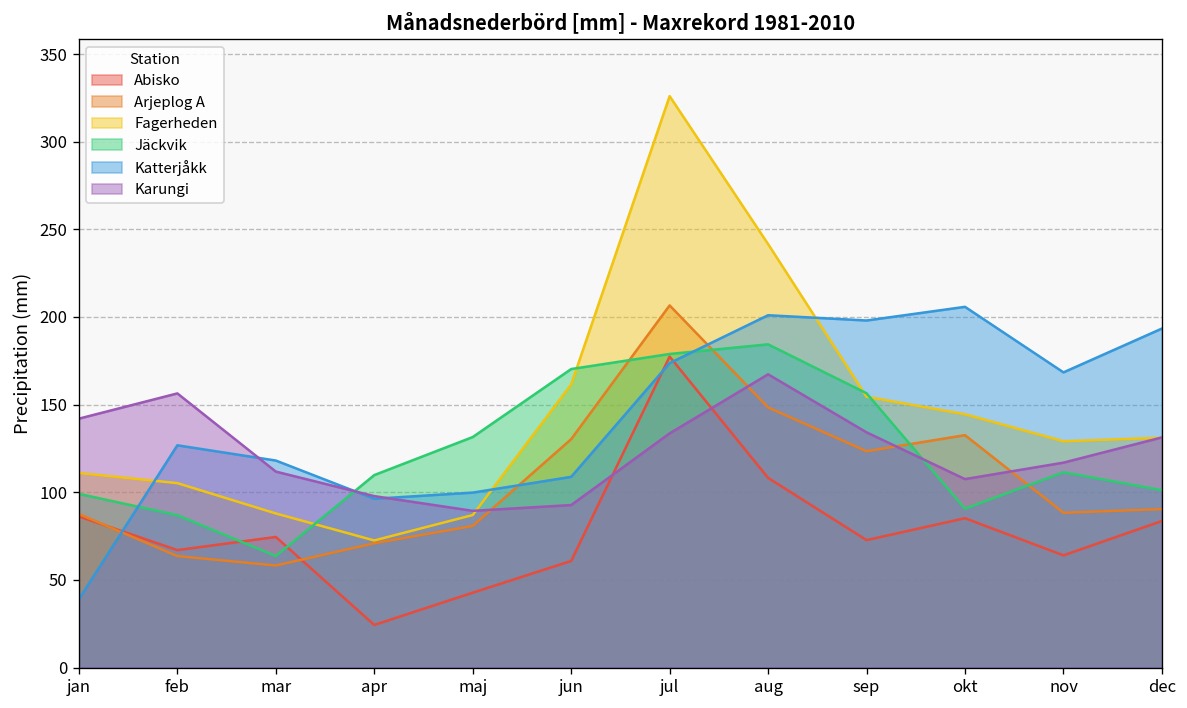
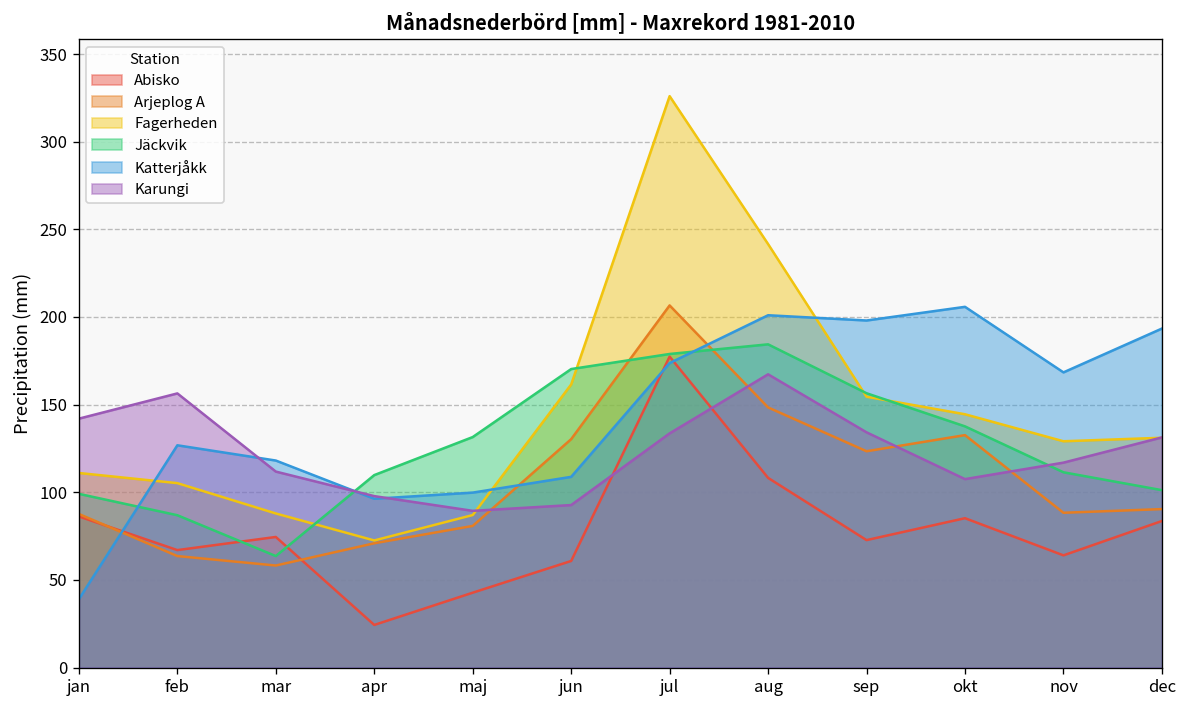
Jäckvik, okt: 91 -> 138
